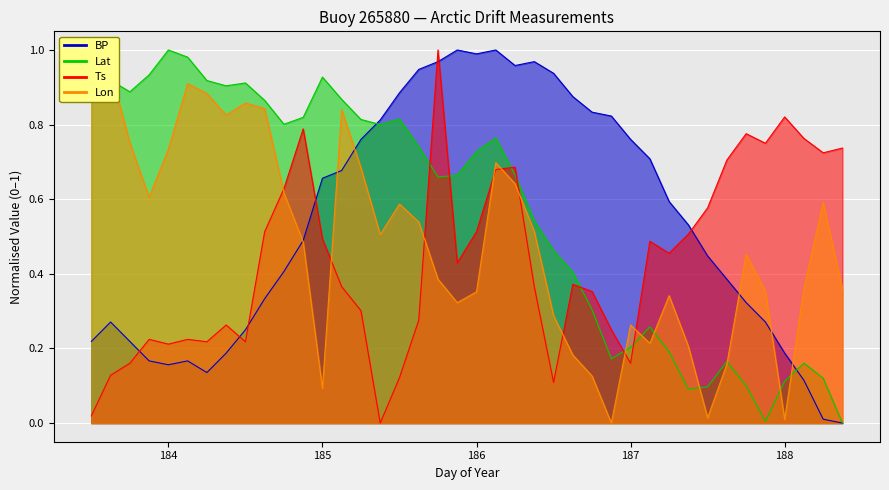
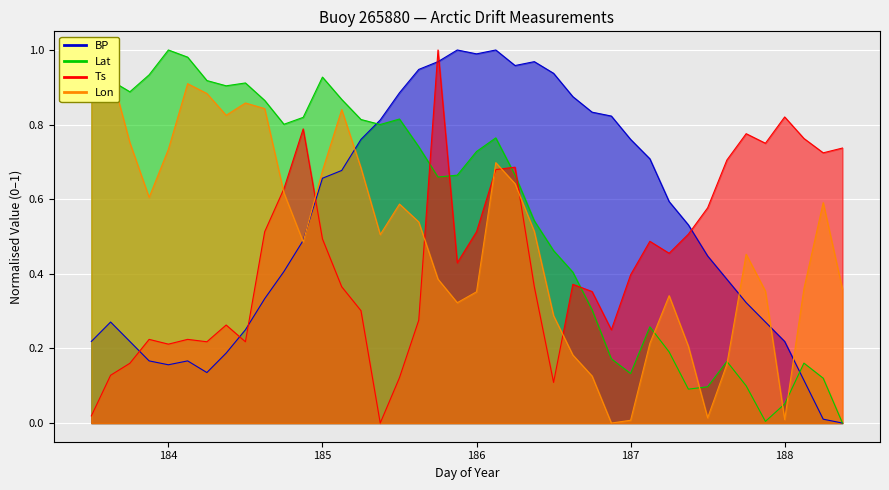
Lon, 185: 0.09 -> 0.68
Lat, 187: 0.20 -> 0.13
Ts, 187: 0.16 -> 0.40
Lon, 187: 0.26 -> 0.01
BP, 188: 0.19 -> 0.22
Lat, 188: 0.11 -> 0.05
